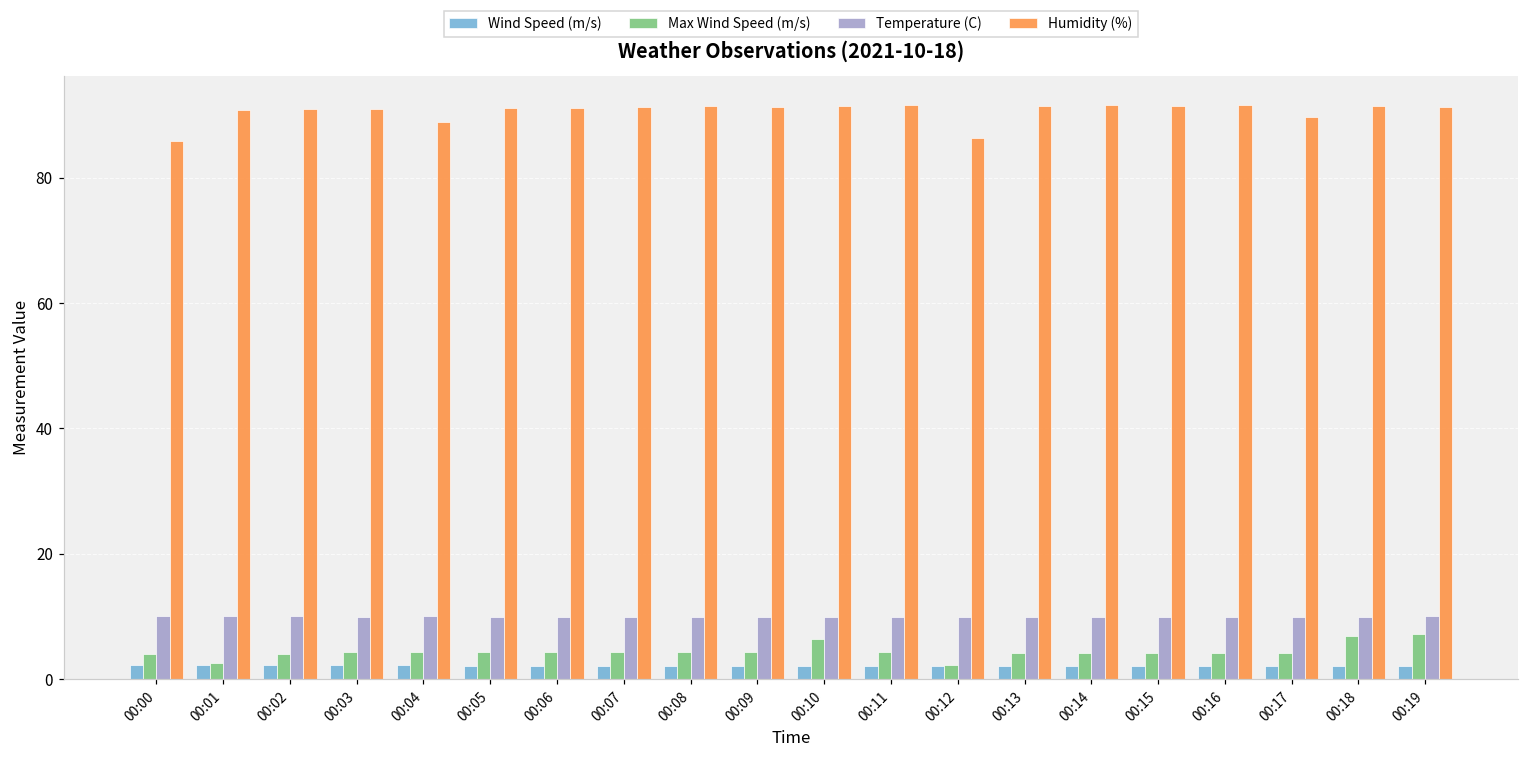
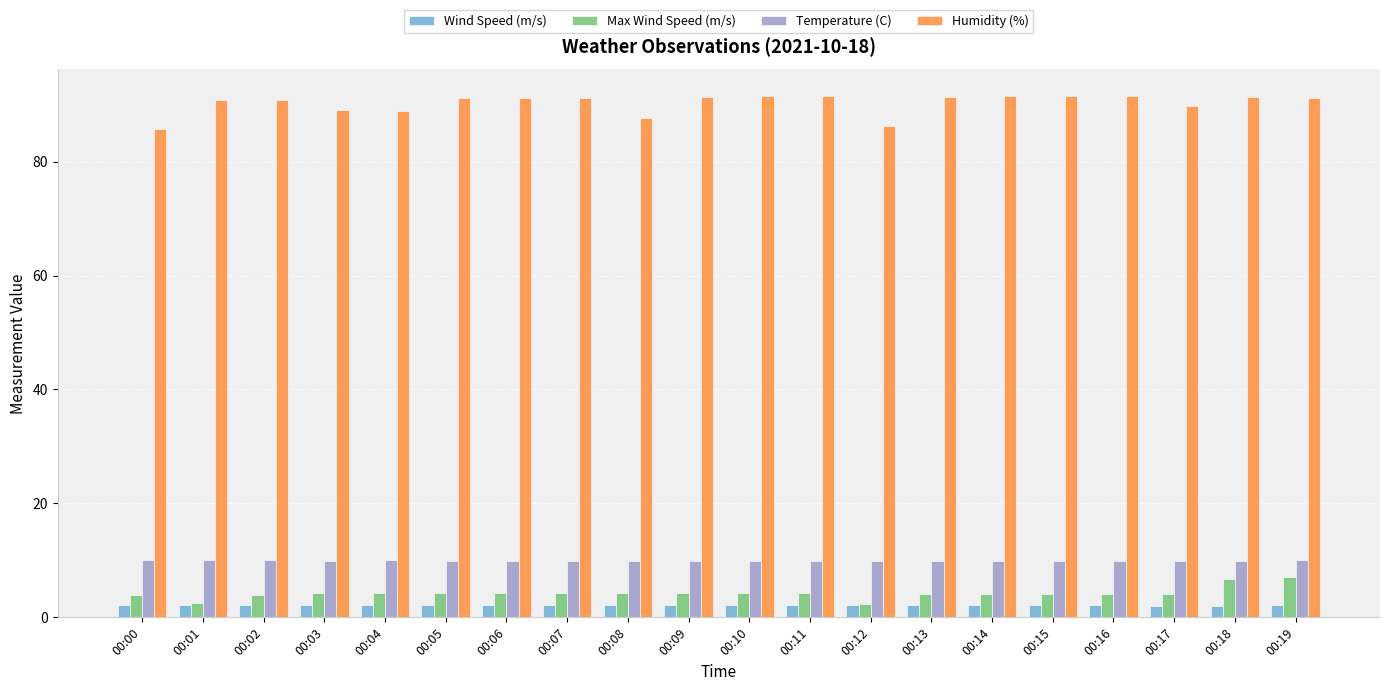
Humidity (%), 00:03: 91 -> 89
Humidity (%), 00:08: 91 -> 88
Max Wind Speed (m/s), 00:10: 6 -> 4
